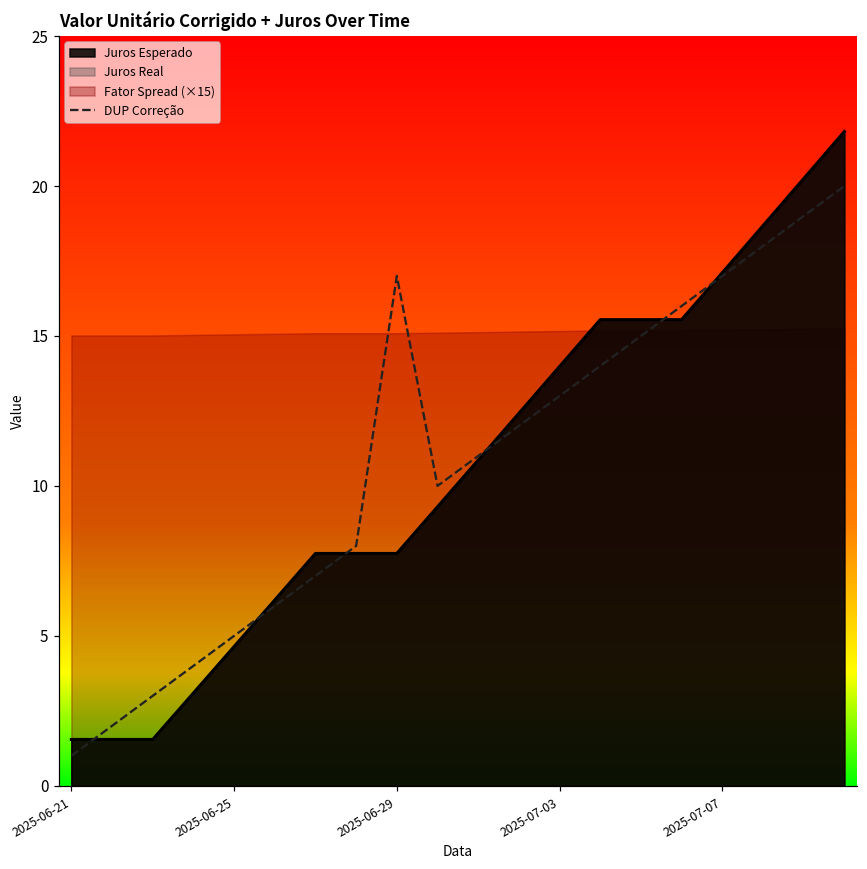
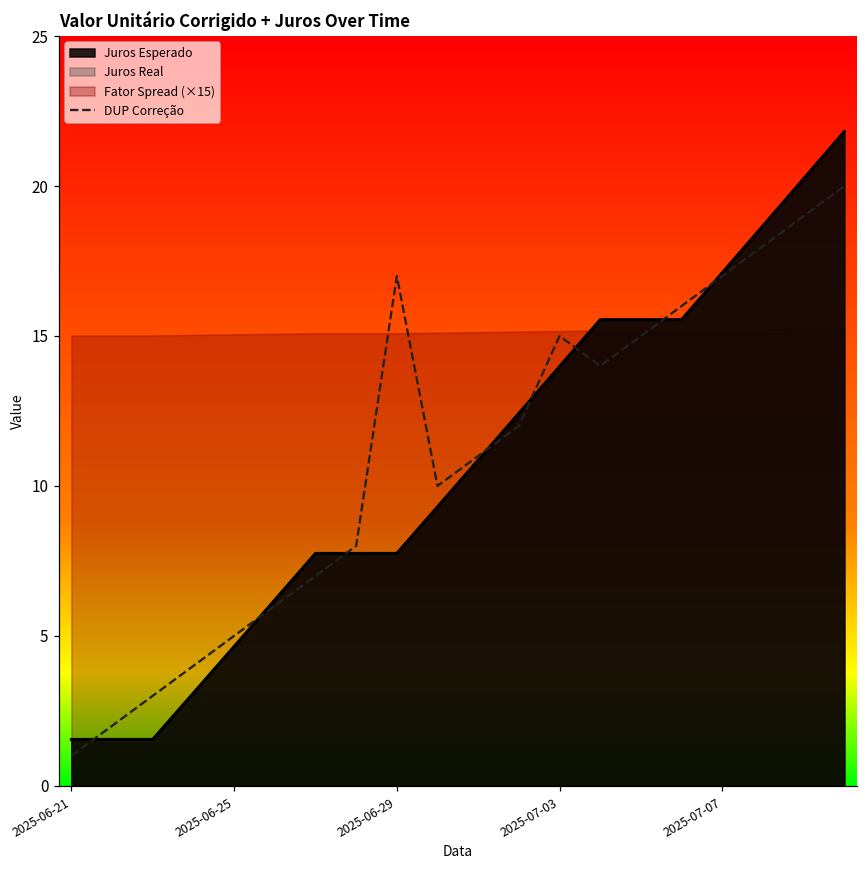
DUP Correção, 2025-07-03: 13 -> 15
